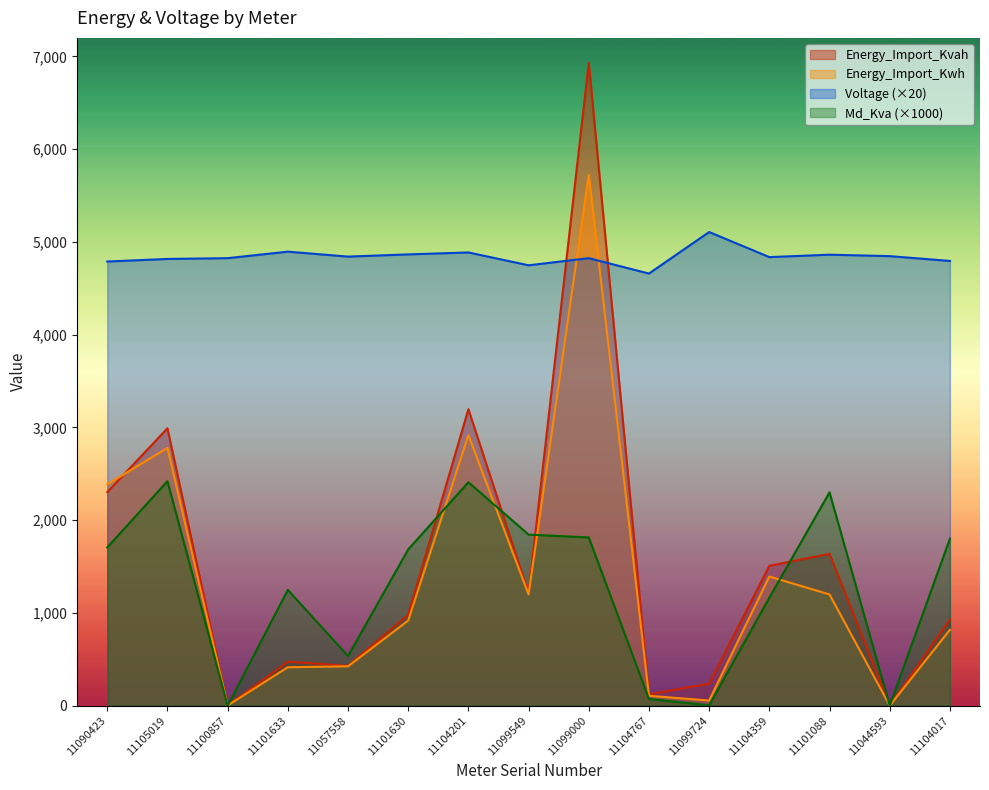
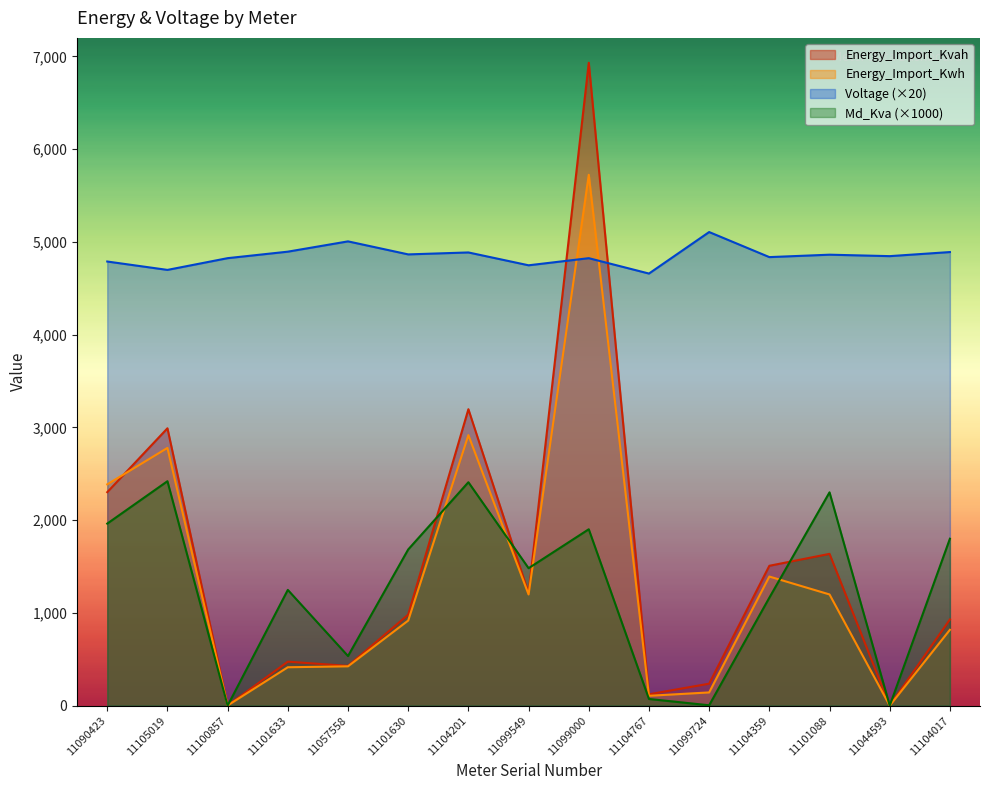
Md_Kva (×1000), 11090423: 1,700 -> 2,000
Voltage (×20), 11105019: 4,800 -> 4,700
Voltage (×20), 11057558: 4,800 -> 5,000
Md_Kva (×1000), 11099549: 1,800 -> 1,500
Md_Kva (×1000), 11099000: 1,800 -> 1,900
Energy_Import_Kwh, 11099724: 60 -> 140
Voltage (×20), 11104017: 4,800 -> 4,900
